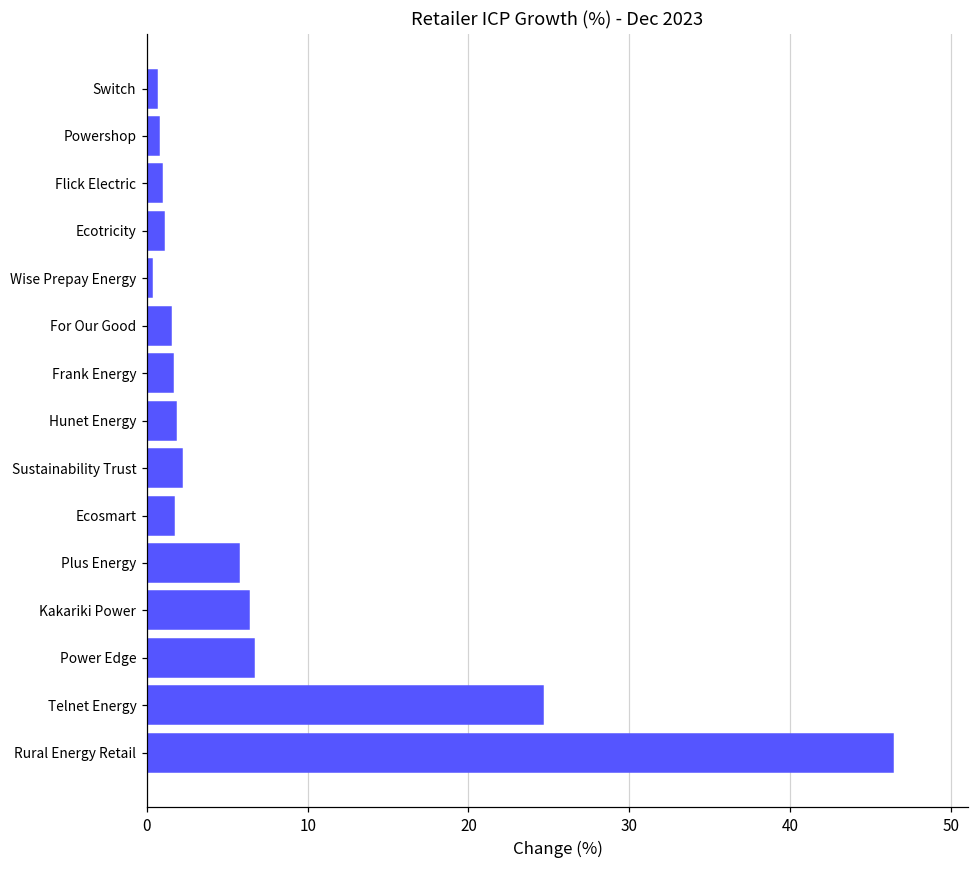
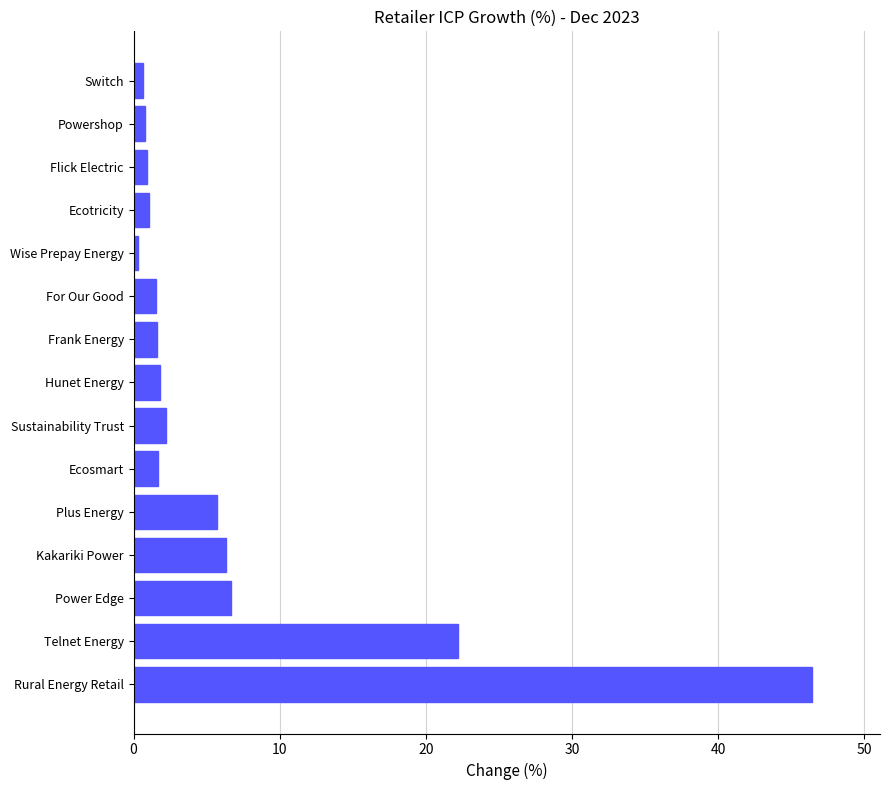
Telnet Energy: 24.6 -> 22.2
